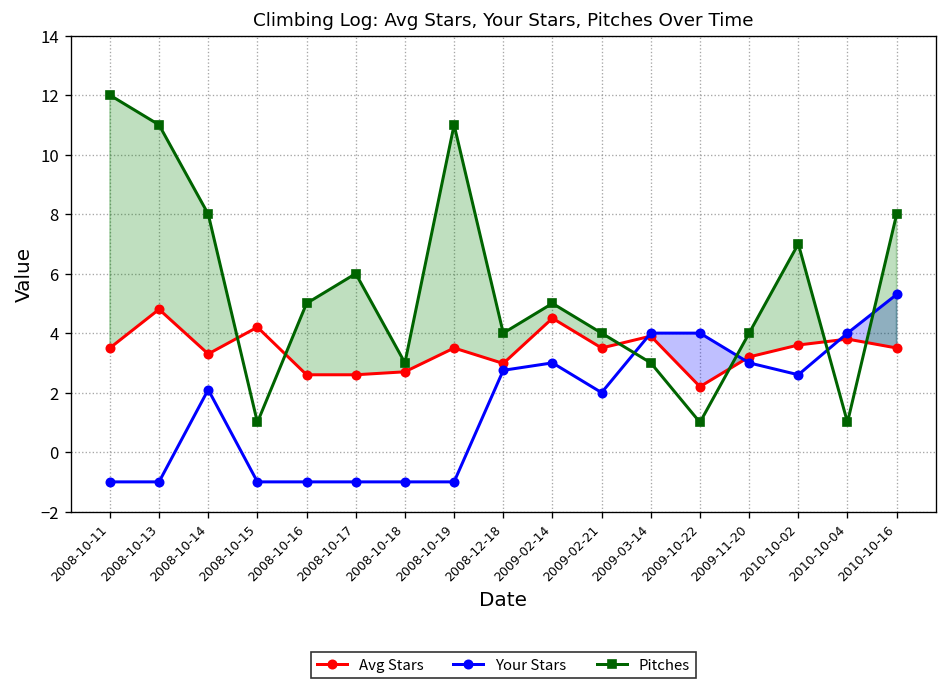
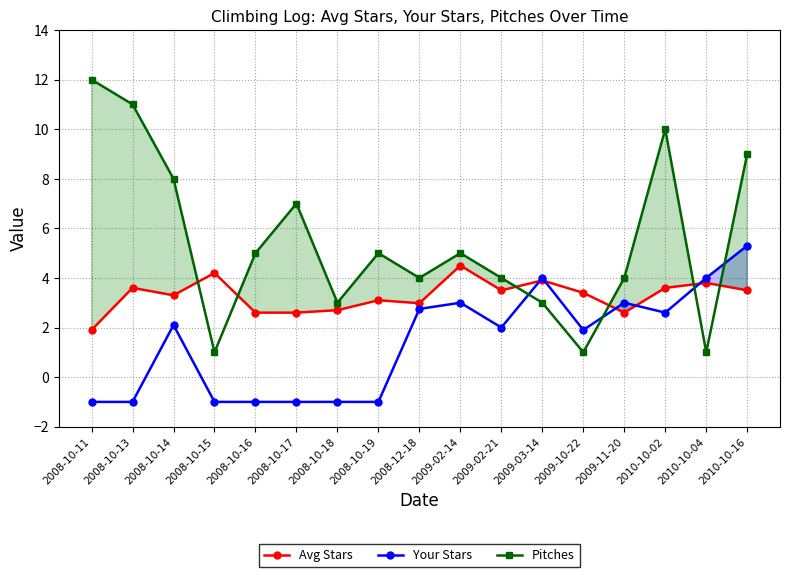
Avg Stars, 2008-10-11: 3.5 -> 1.9
Avg Stars, 2008-10-13: 4.8 -> 3.6
Pitches, 2008-10-17: 6 -> 7
Avg Stars, 2008-10-19: 3.5 -> 3.1
Pitches, 2008-10-19: 11 -> 5
Avg Stars, 2009-10-22: 2.2 -> 3.4
Your Stars, 2009-10-22: 4.0 -> 1.9
Avg Stars, 2009-11-20: 3.2 -> 2.6
Pitches, 2010-10-02: 7 -> 10
Pitches, 2010-10-16: 8 -> 9
